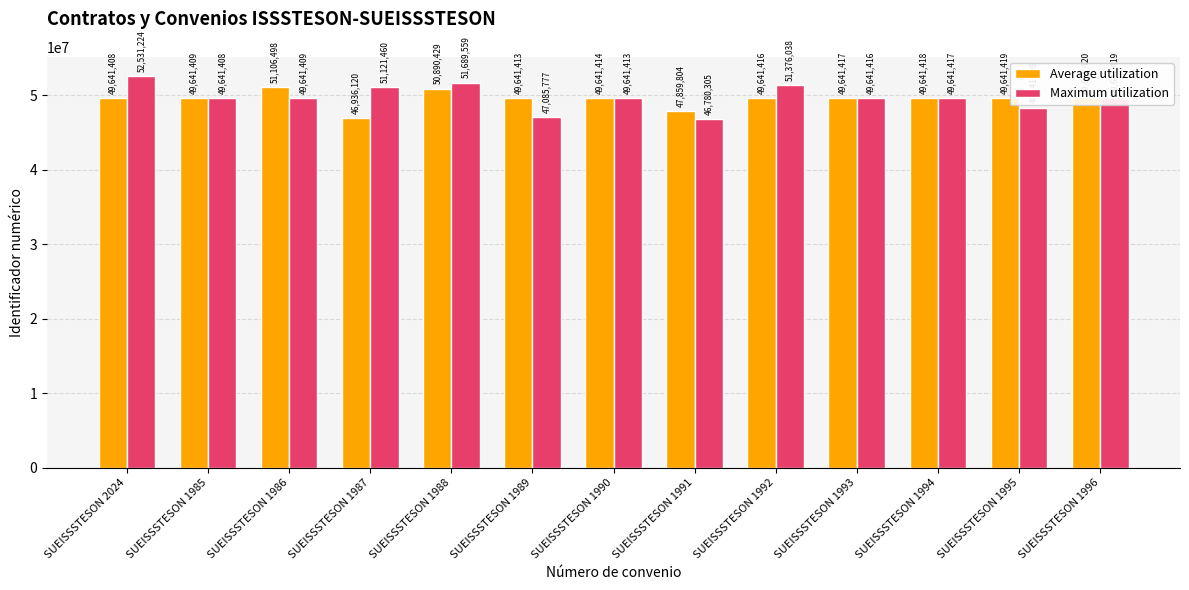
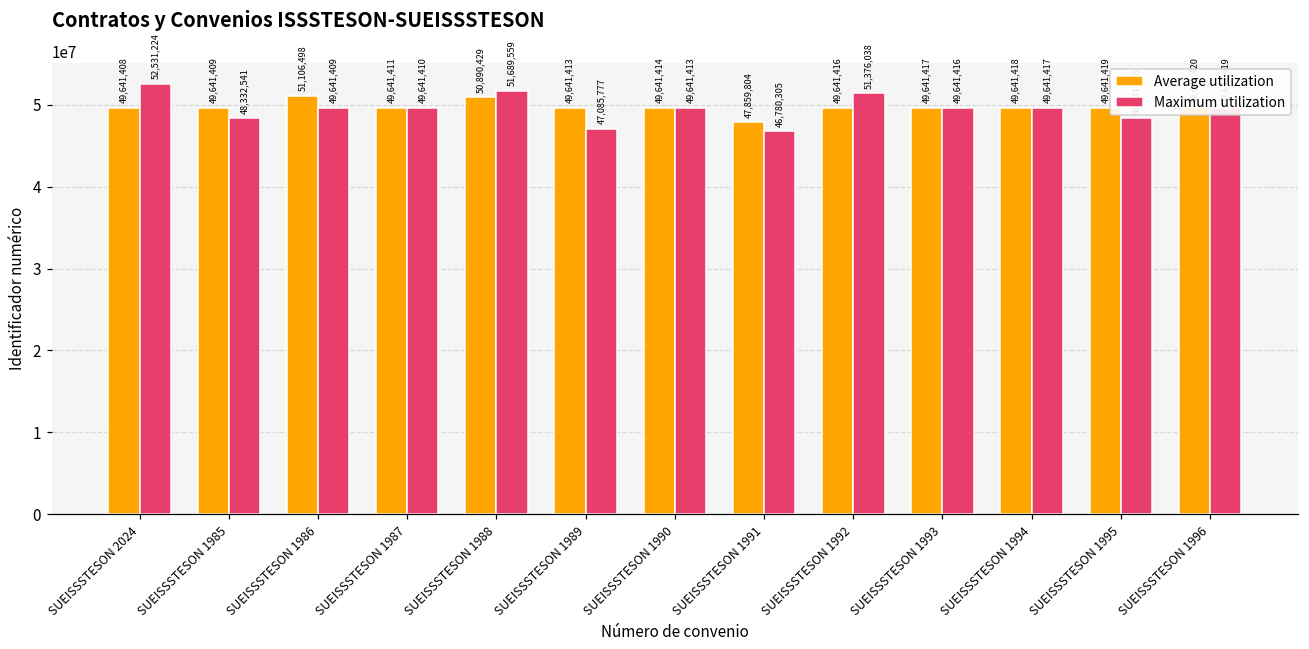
Maximum utilization, SUEISSSTESON 1985: 49,641,408 -> 48,332,541
Average utilization, SUEISSSTESON 1987: 46,936,120 -> 49,641,411
Maximum utilization, SUEISSSTESON 1987: 51,121,460 -> 49,641,410
